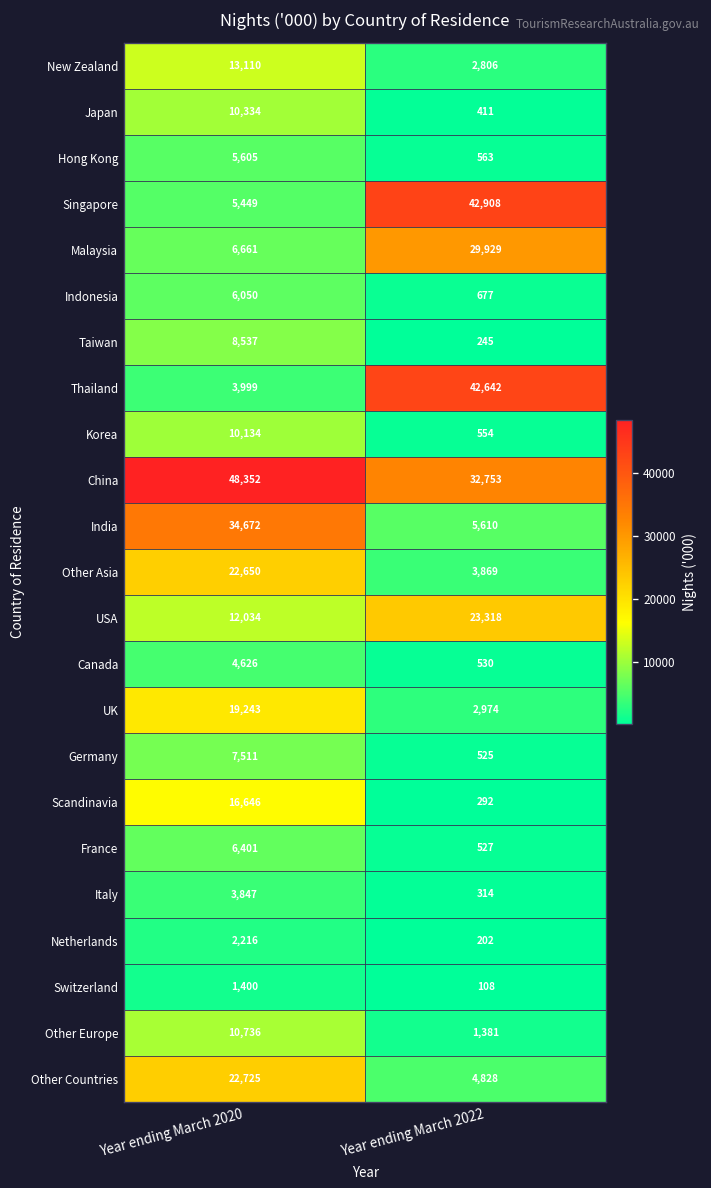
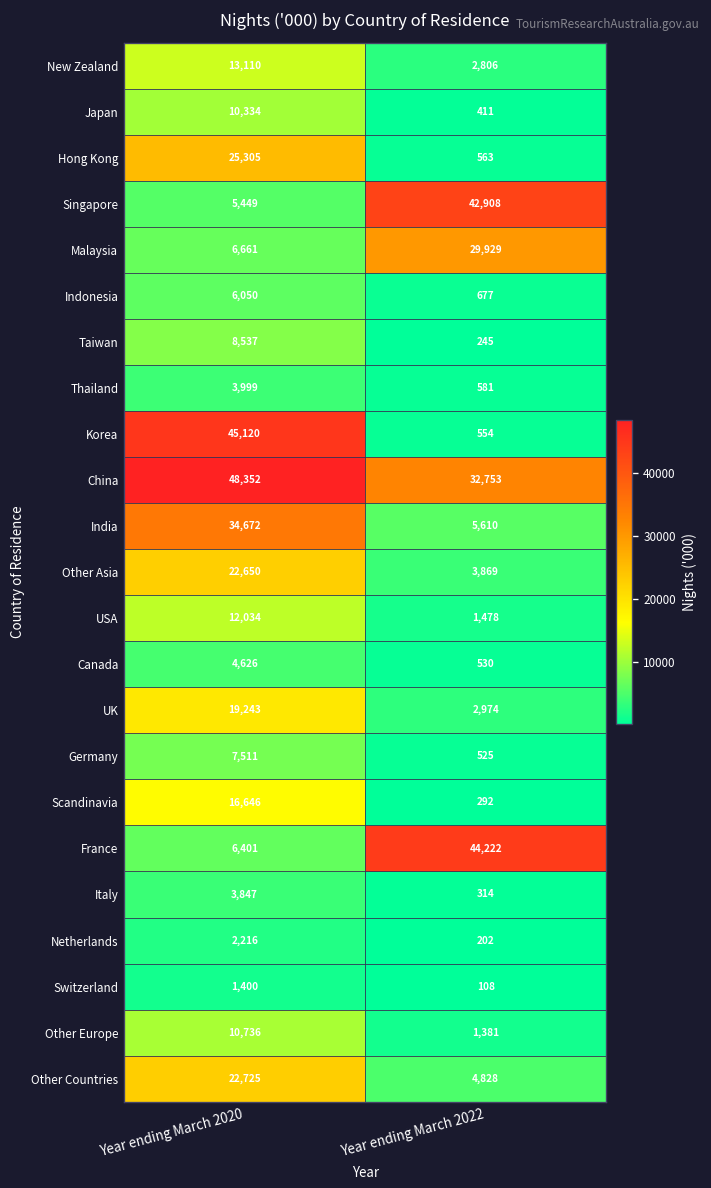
Hong Kong, Year ending March 2020: 5,605 -> 25,305
Thailand, Year ending March 2022: 42,642 -> 581
Korea, Year ending March 2020: 10,134 -> 45,120
USA, Year ending March 2022: 23,318 -> 1,478
France, Year ending March 2022: 527 -> 44,222
